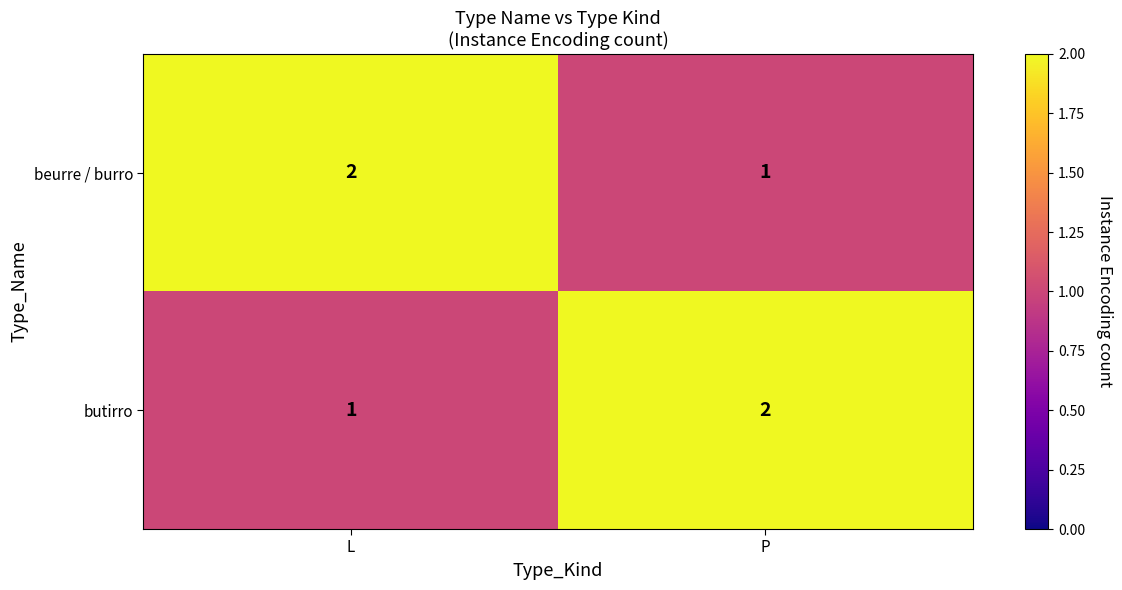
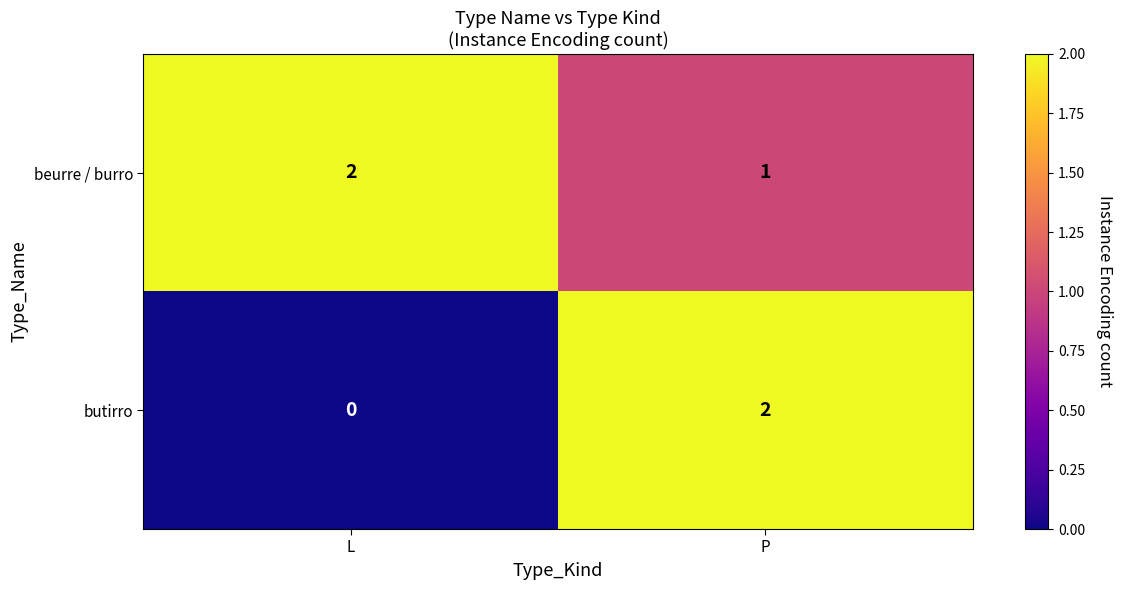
butirro, L: 1 -> 0
